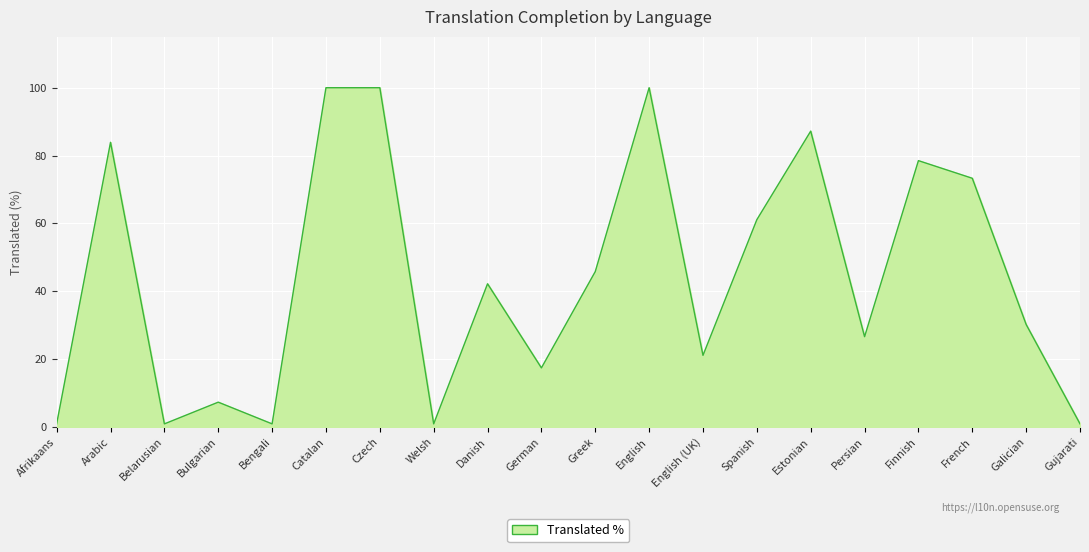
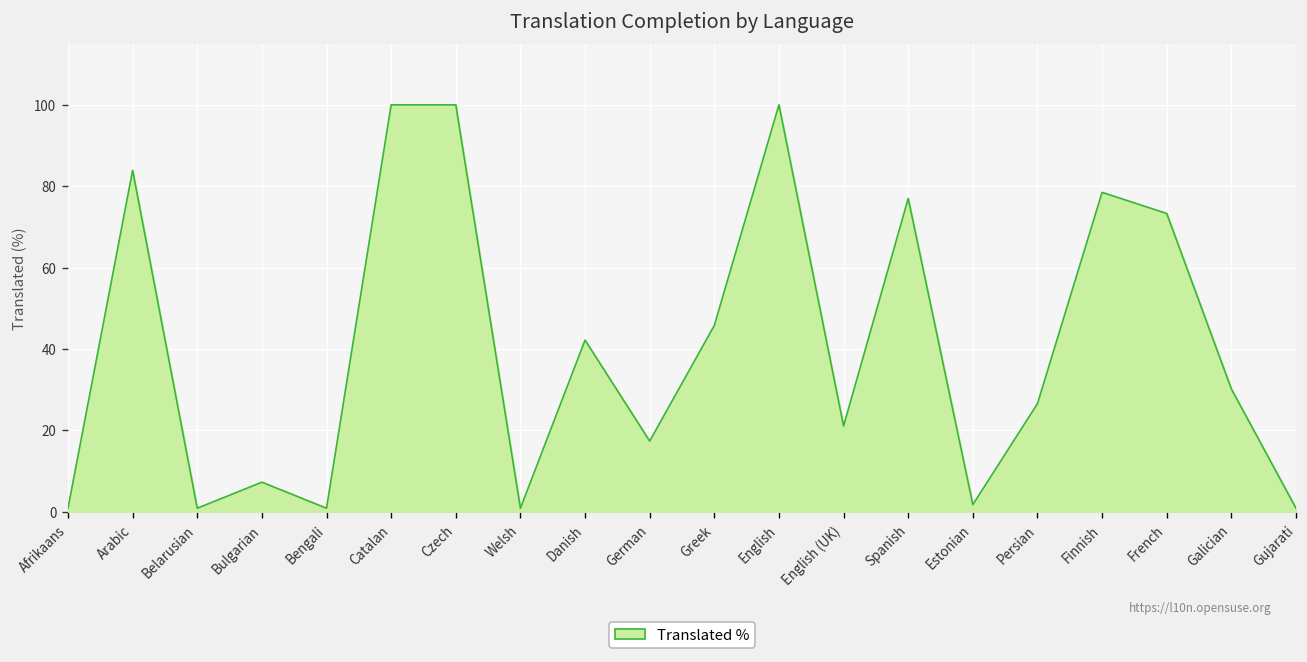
Spanish: 61 -> 77
Estonian: 87 -> 2
